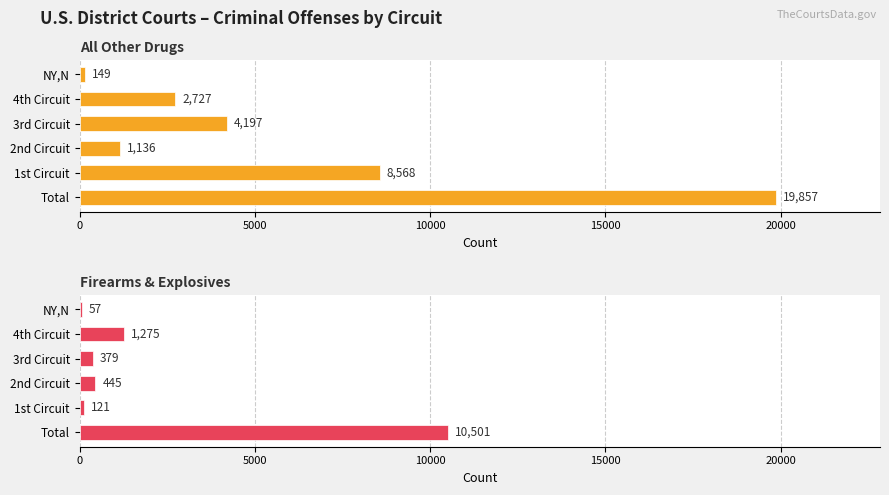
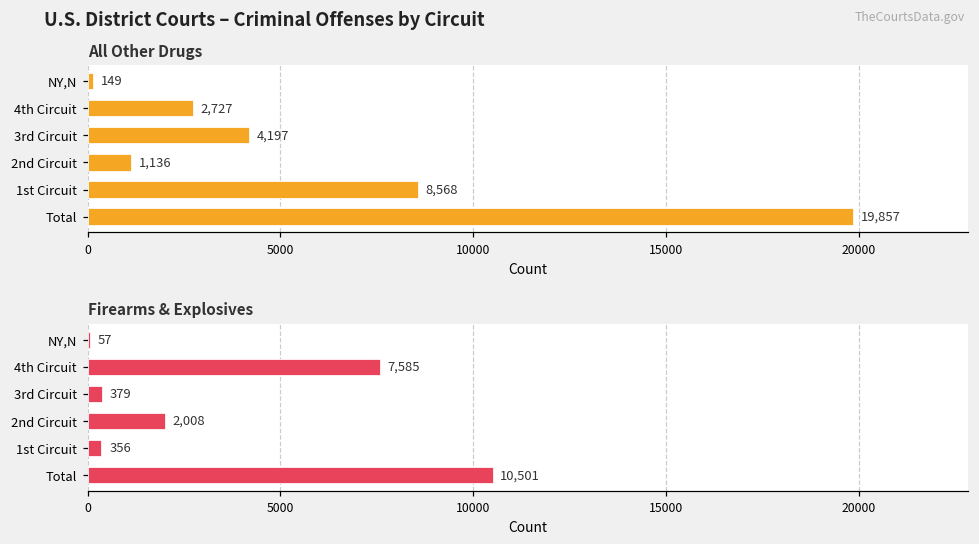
Firearms & Explosives, 4th Circuit: 1,275 -> 7,585
Firearms & Explosives, 2nd Circuit: 445 -> 2,008
Firearms & Explosives, 1st Circuit: 121 -> 356
